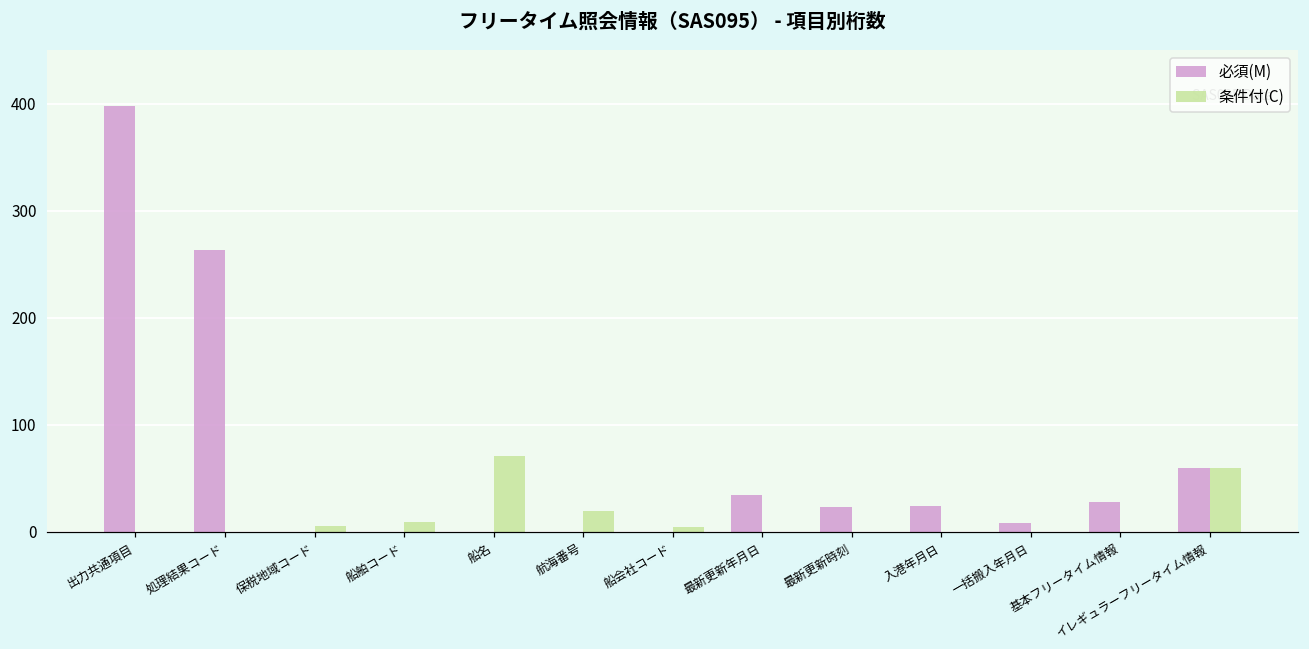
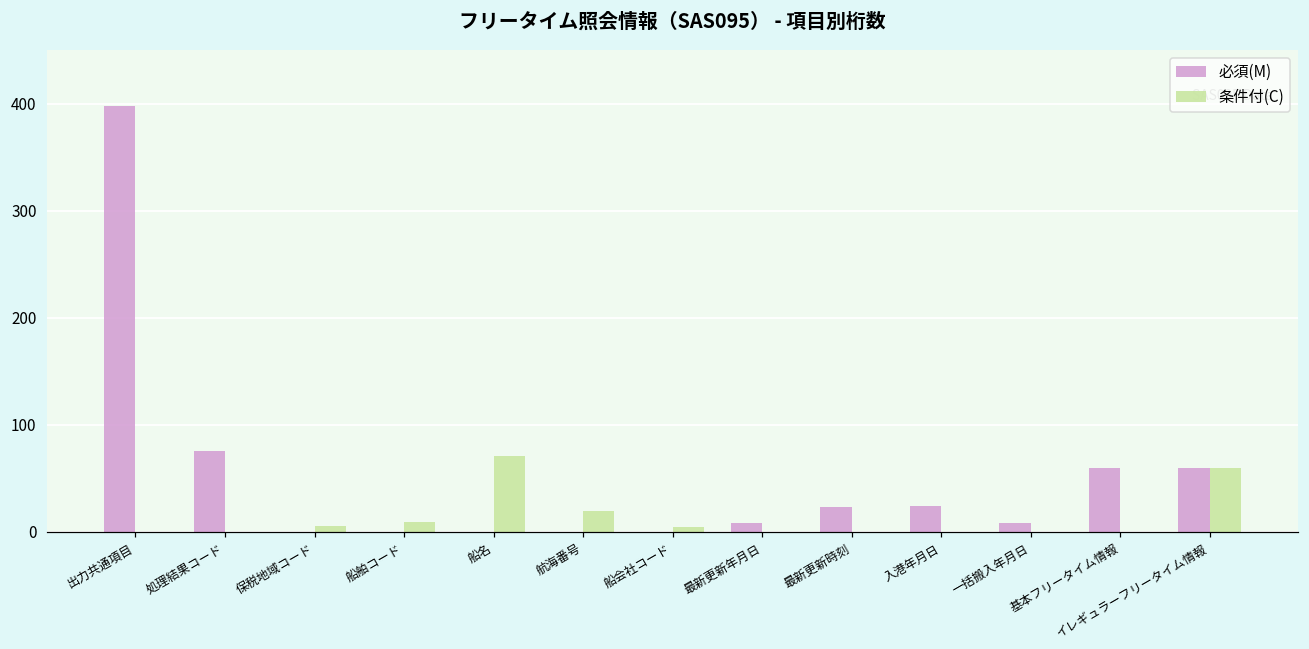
必須(M), 処理結果コード: 260 -> 80
必須(M), 最新更新年月日: 30 -> 10
必須(M), 基本フリータイム情報: 30 -> 60
